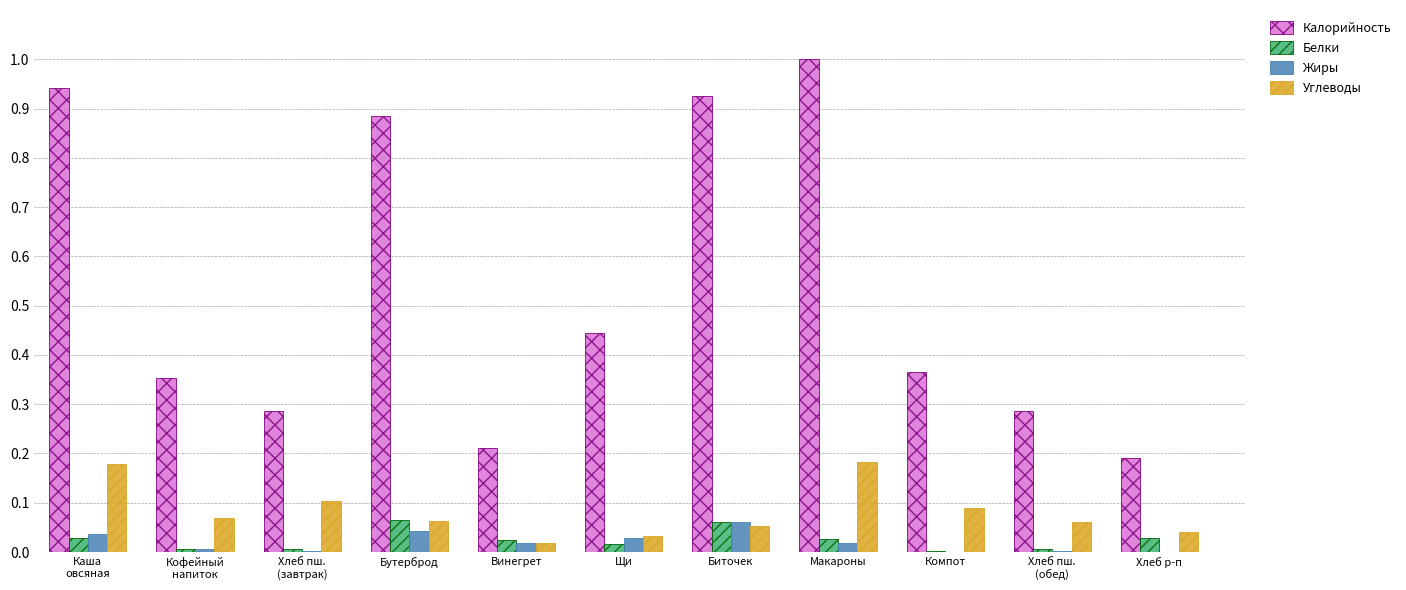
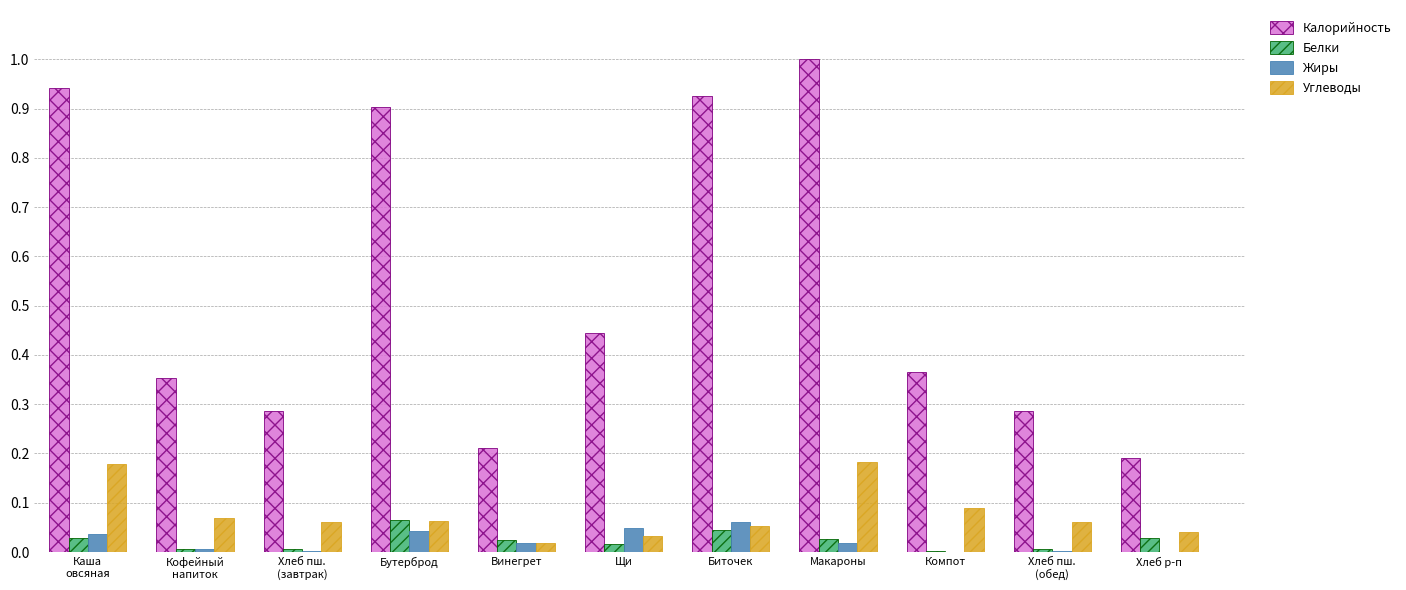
Углеводы, Хлеб пш. (завтрак): 0.10 -> 0.06
Калорийность, Бутерброд: 0.89 -> 0.90
Жиры, Щи: 0.03 -> 0.05
Белки, Биточек: 0.06 -> 0.04
